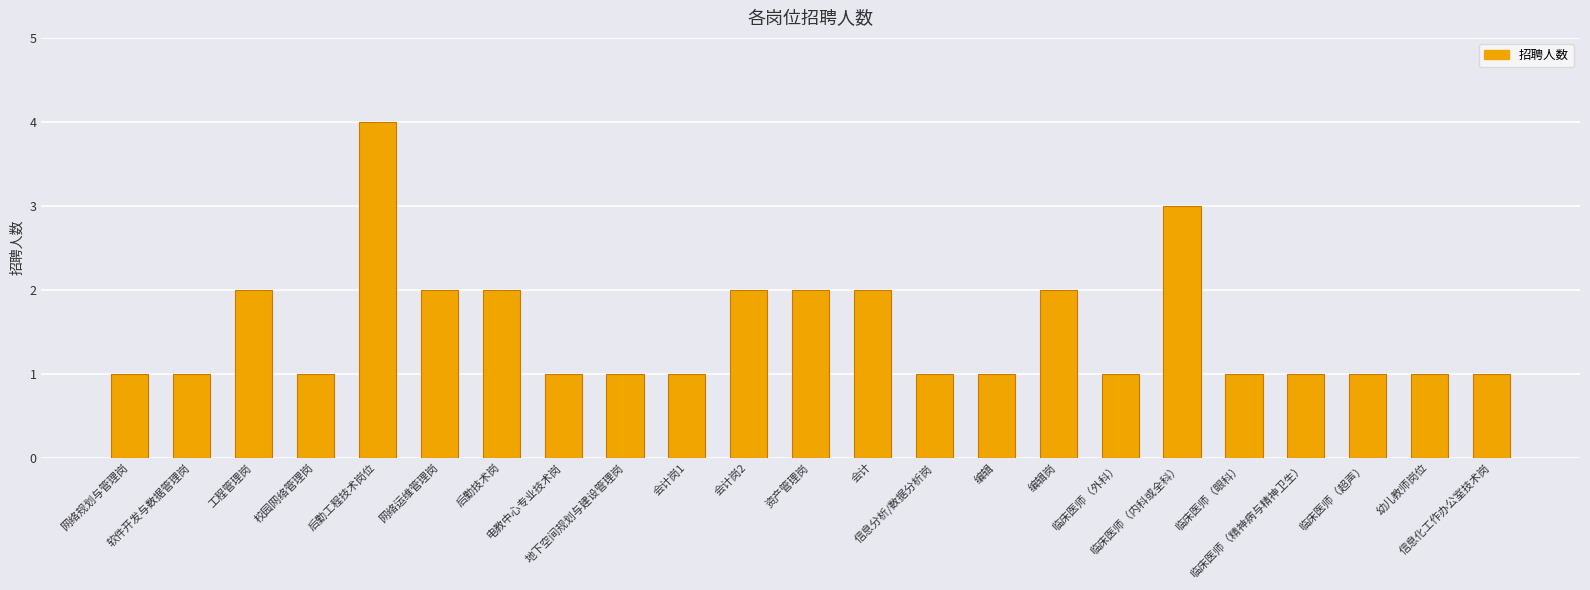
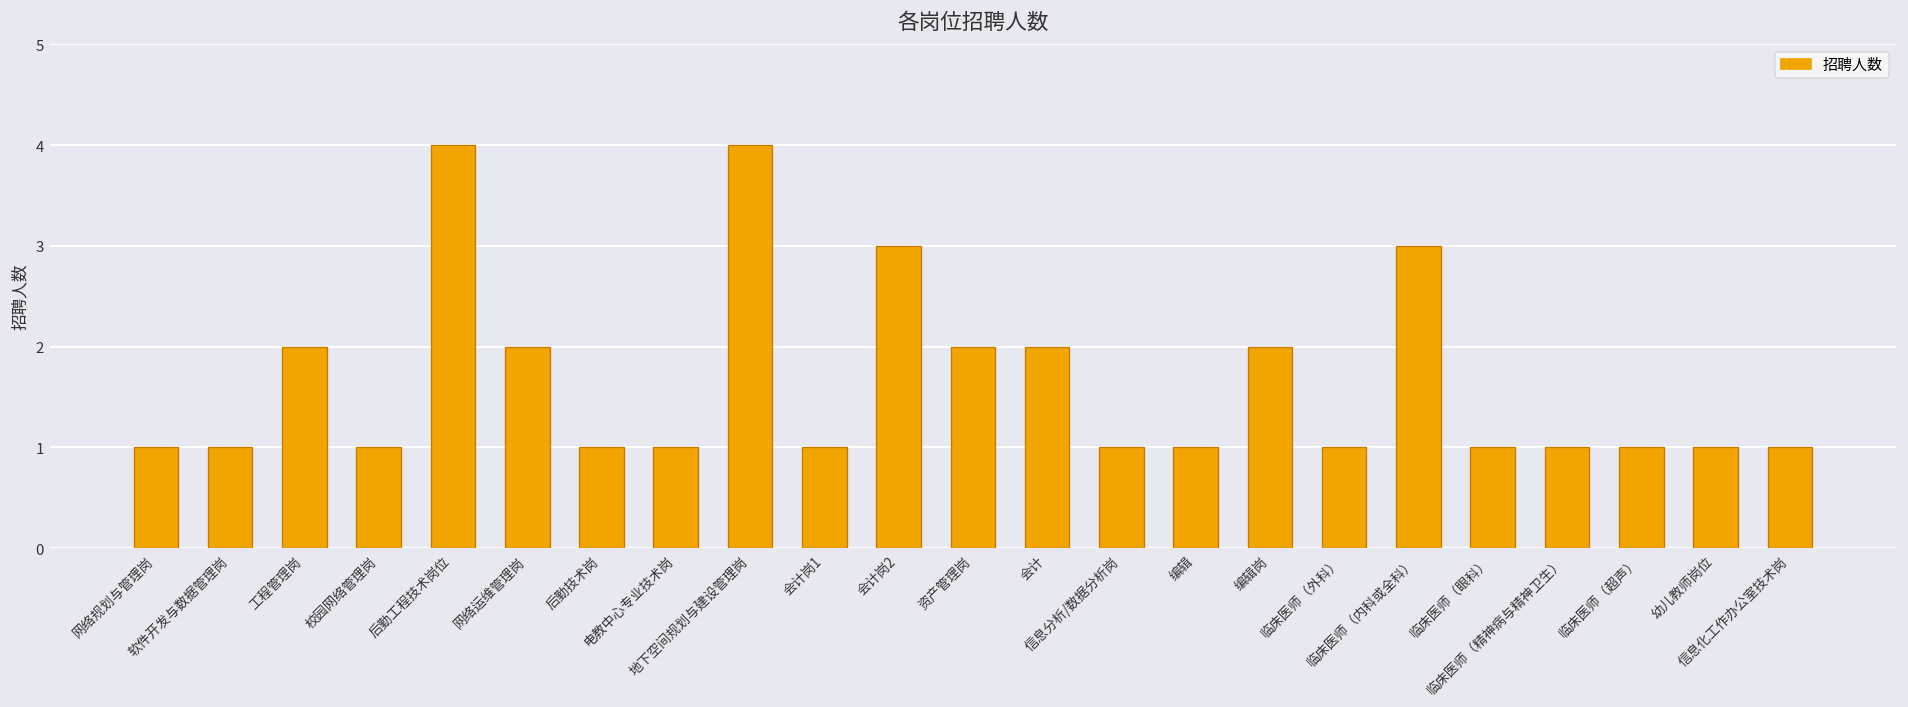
后勤技术岗: 2 -> 1
地下空间规划与建设管理岗: 1 -> 4
会计岗2: 2 -> 3
